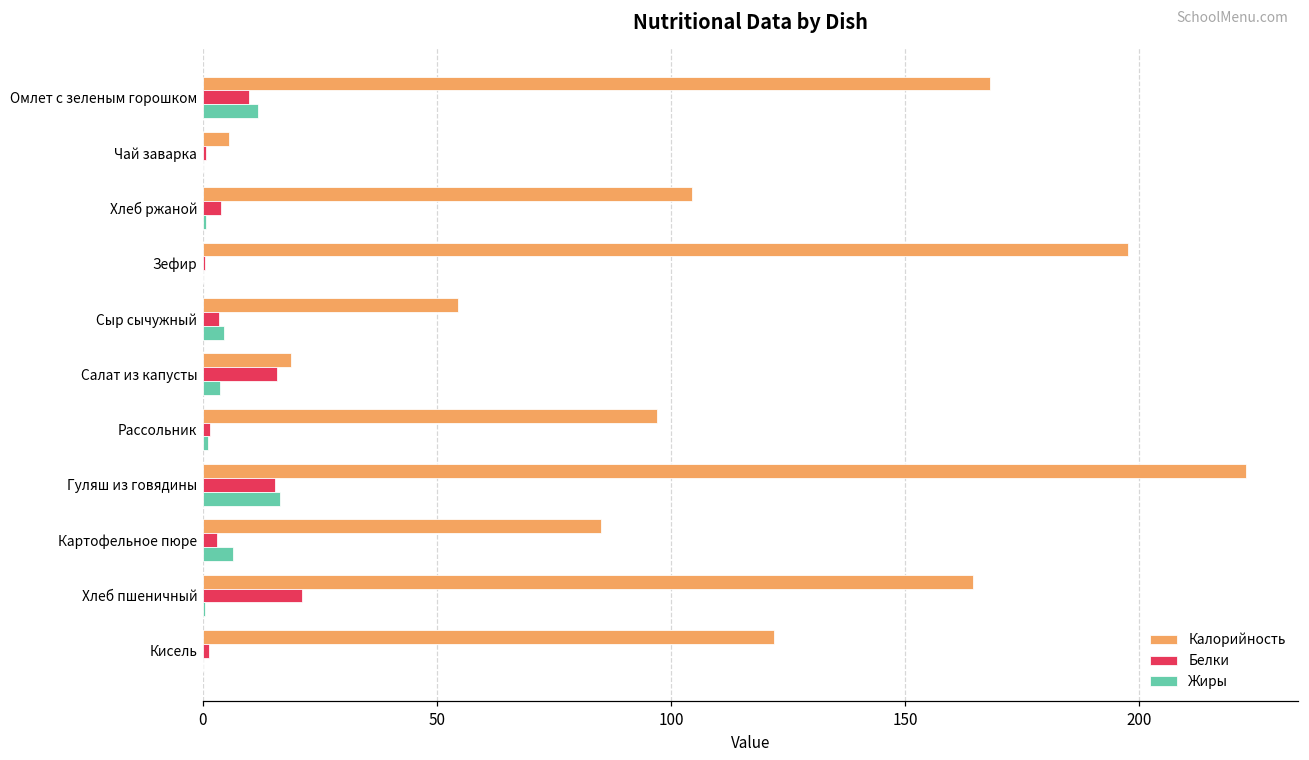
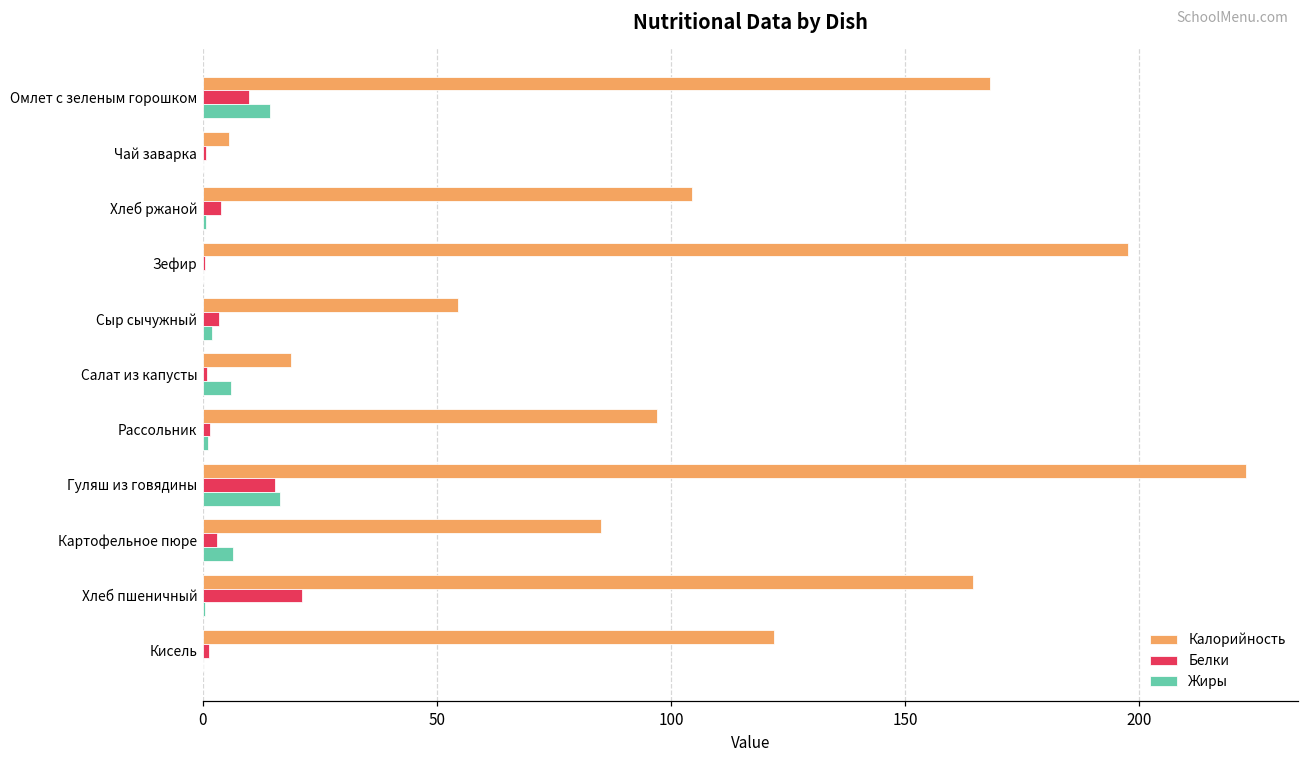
Жиры, Омлет с зеленым горошком: 12 -> 15
Жиры, Сыр сычужный: 5 -> 2
Белки, Салат из капусты: 16 -> 1
Жиры, Салат из капусты: 4 -> 6
